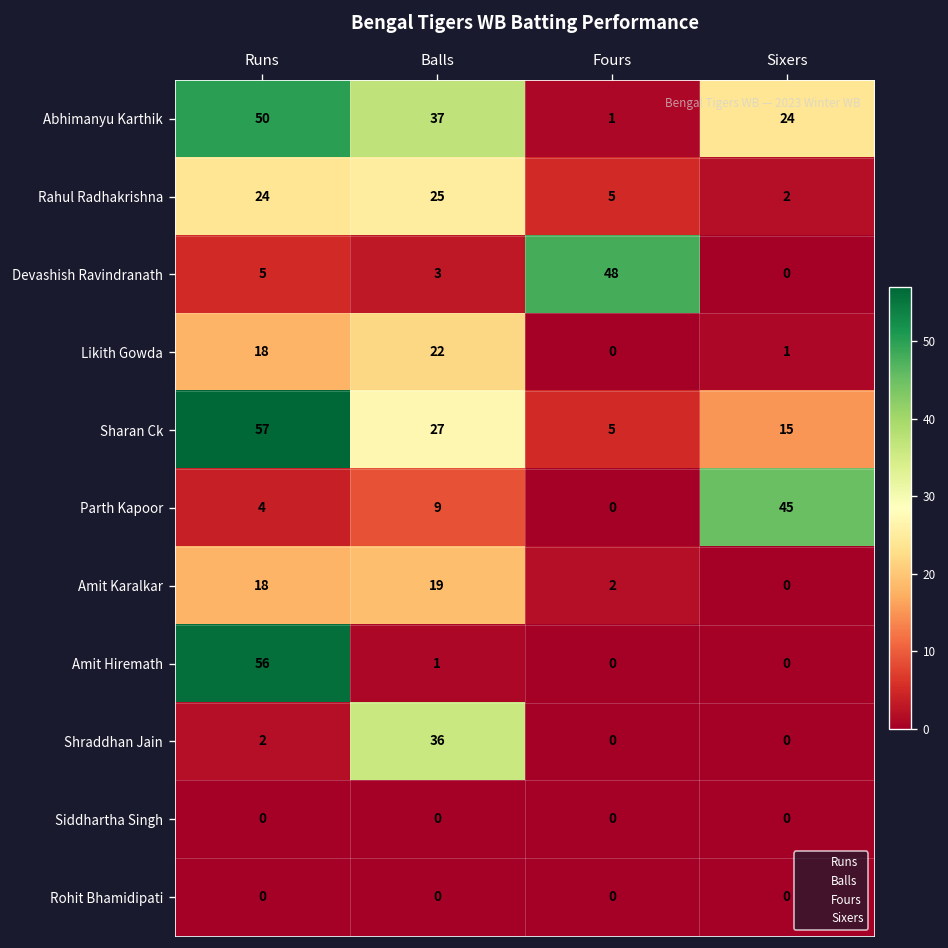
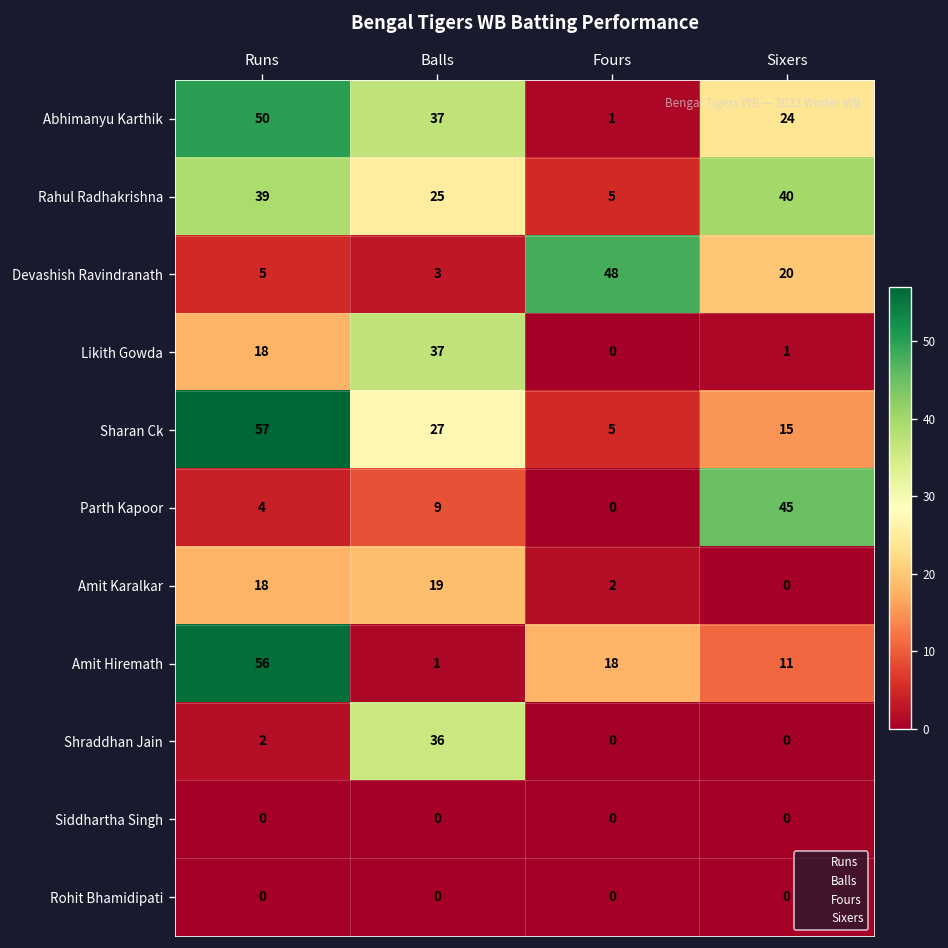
Rahul Radhakrishna, Runs: 24 -> 39
Rahul Radhakrishna, Sixers: 2 -> 40
Devashish Ravindranath, Sixers: 0 -> 20
Likith Gowda, Balls: 22 -> 37
Amit Hiremath, Fours: 0 -> 18
Amit Hiremath, Sixers: 0 -> 11
